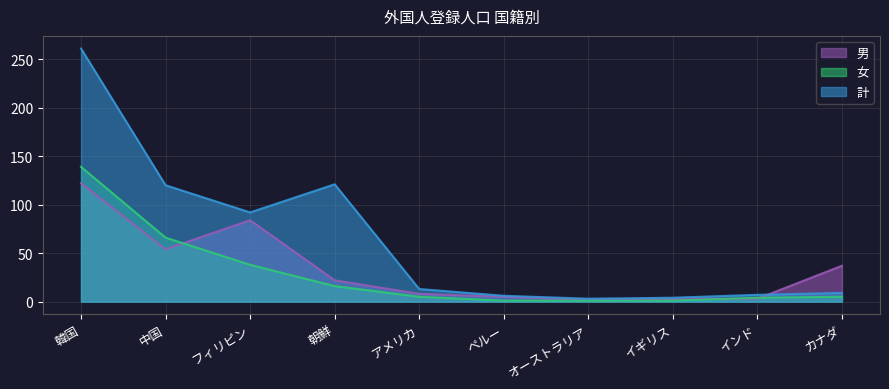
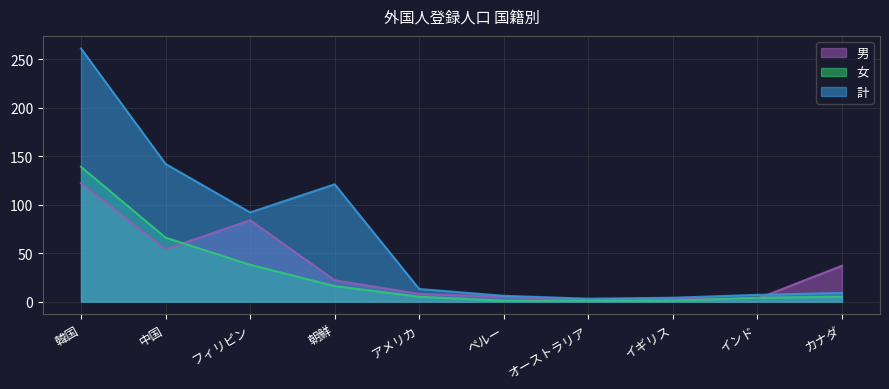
計, 中国: 120 -> 140
